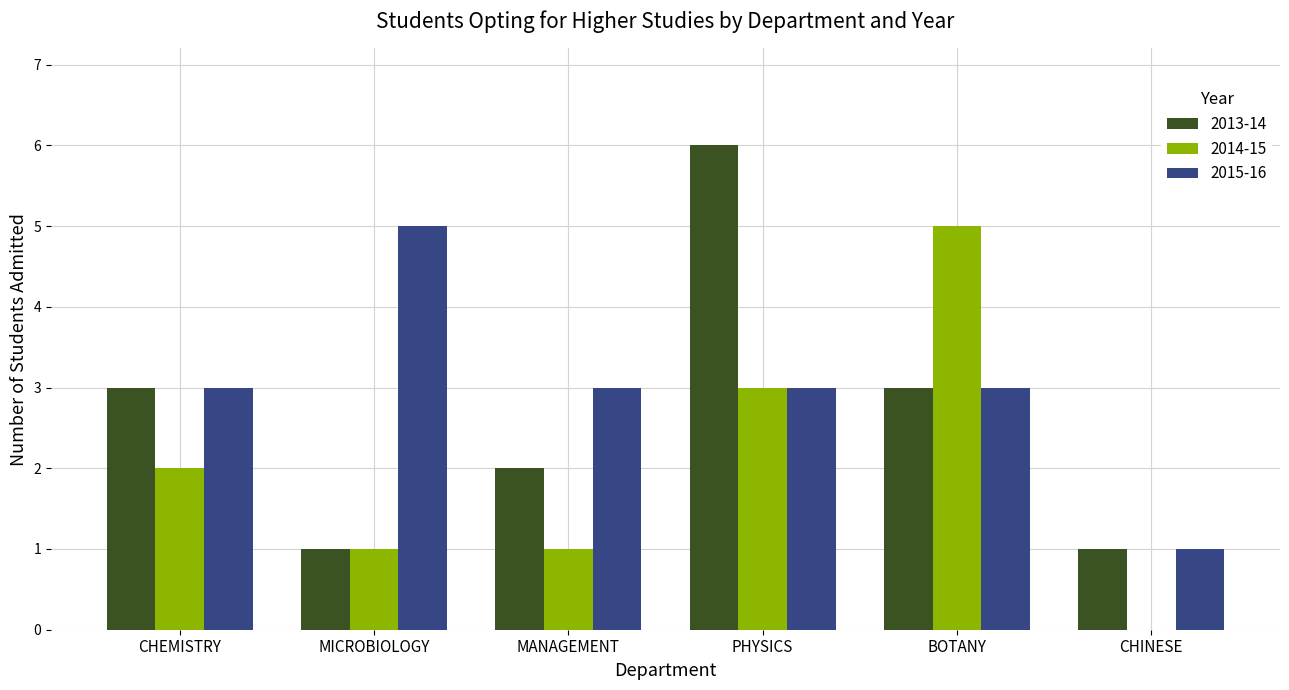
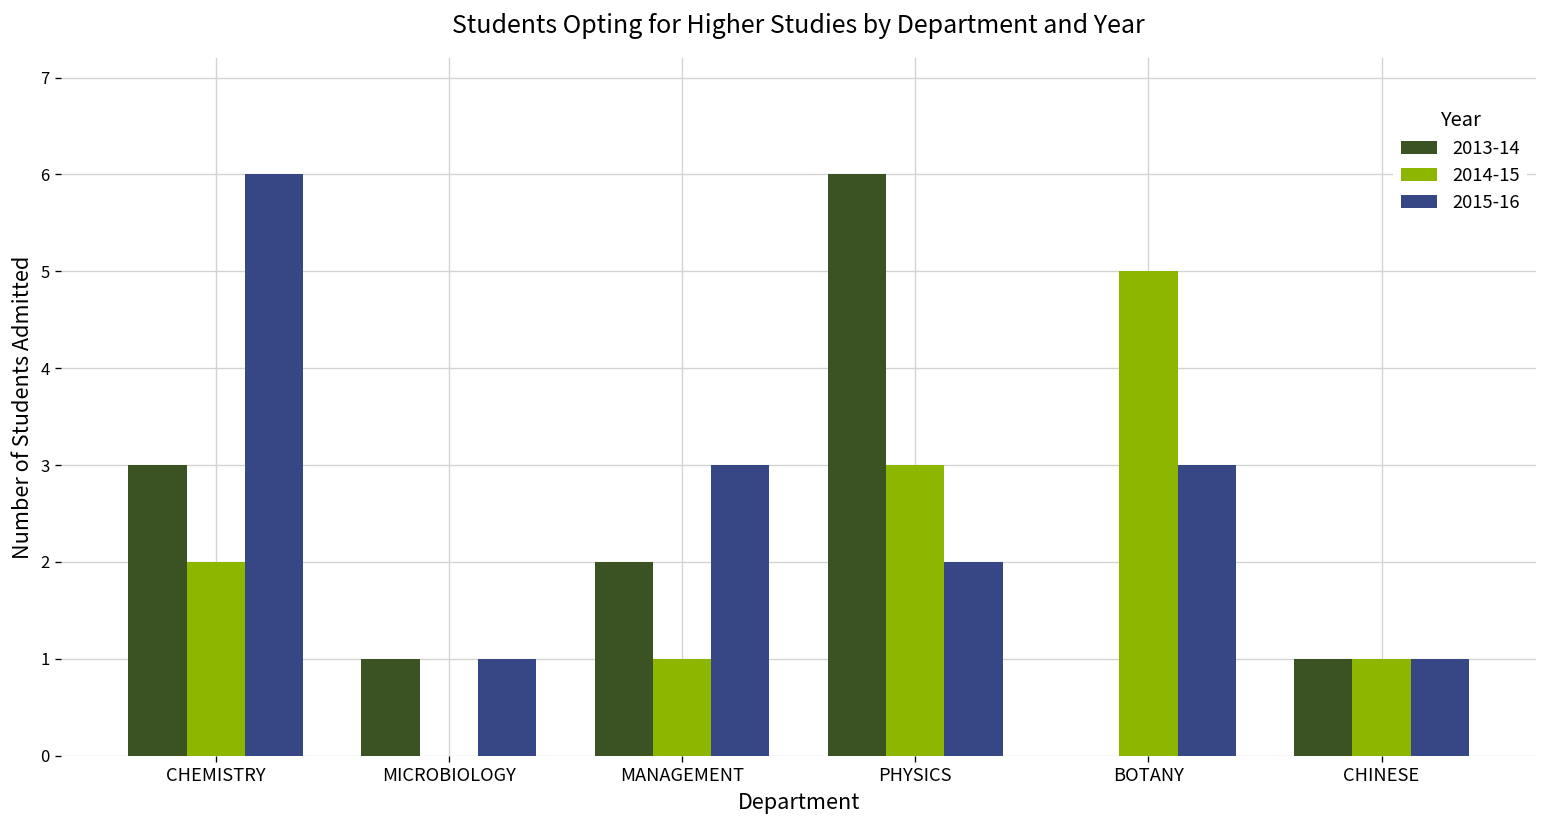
2015-16, CHEMISTRY: 3 -> 6
2014-15, MICROBIOLOGY: 1 -> 0
2015-16, MICROBIOLOGY: 5 -> 1
2015-16, PHYSICS: 3 -> 2
2013-14, BOTANY: 3 -> 0
2014-15, CHINESE: 0 -> 1
